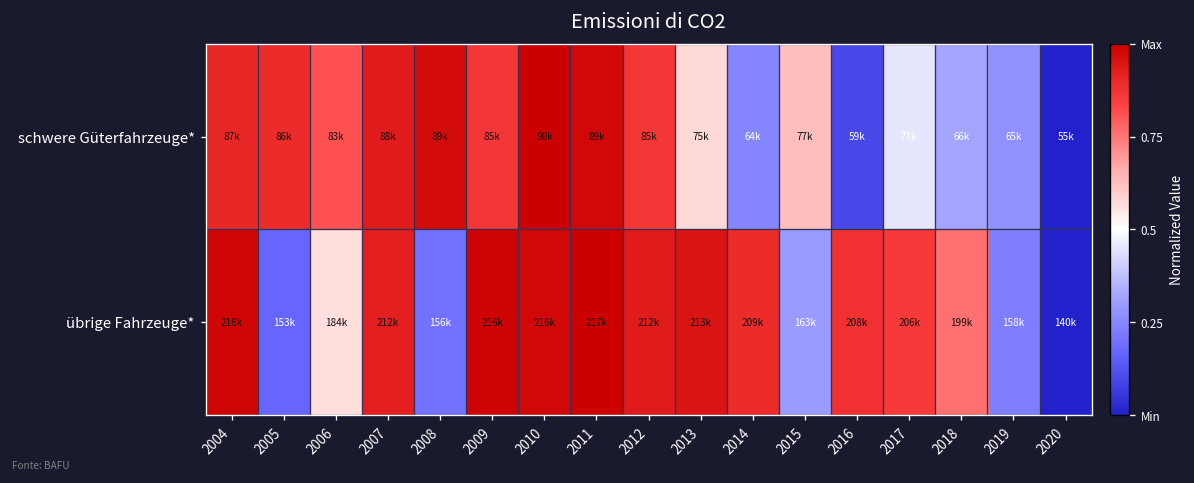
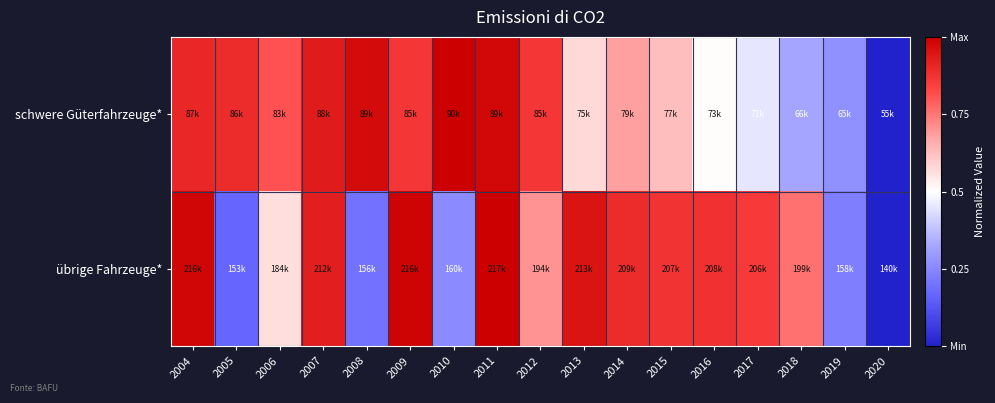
schwere Güterfahrzeuge*, 2014: 64k -> 79k
schwere Güterfahrzeuge*, 2016: 59k -> 73k
übrige Fahrzeuge*, 2010: 216k -> 160k
übrige Fahrzeuge*, 2012: 212k -> 194k
übrige Fahrzeuge*, 2015: 163k -> 207k
